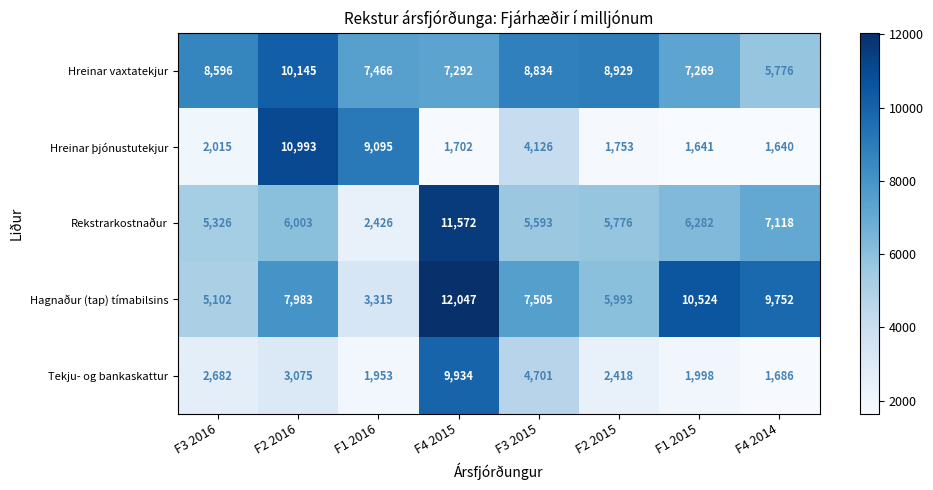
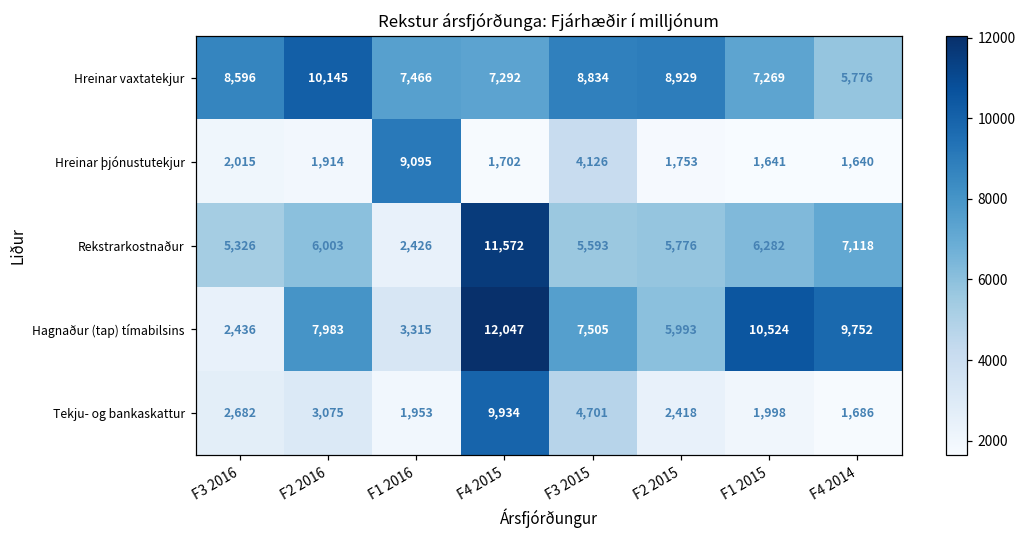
Hreinar þjónustutekjur, F2 2016: 10,993 -> 1,914
Hagnaður (tap) tímabilsins, F3 2016: 5,102 -> 2,436
